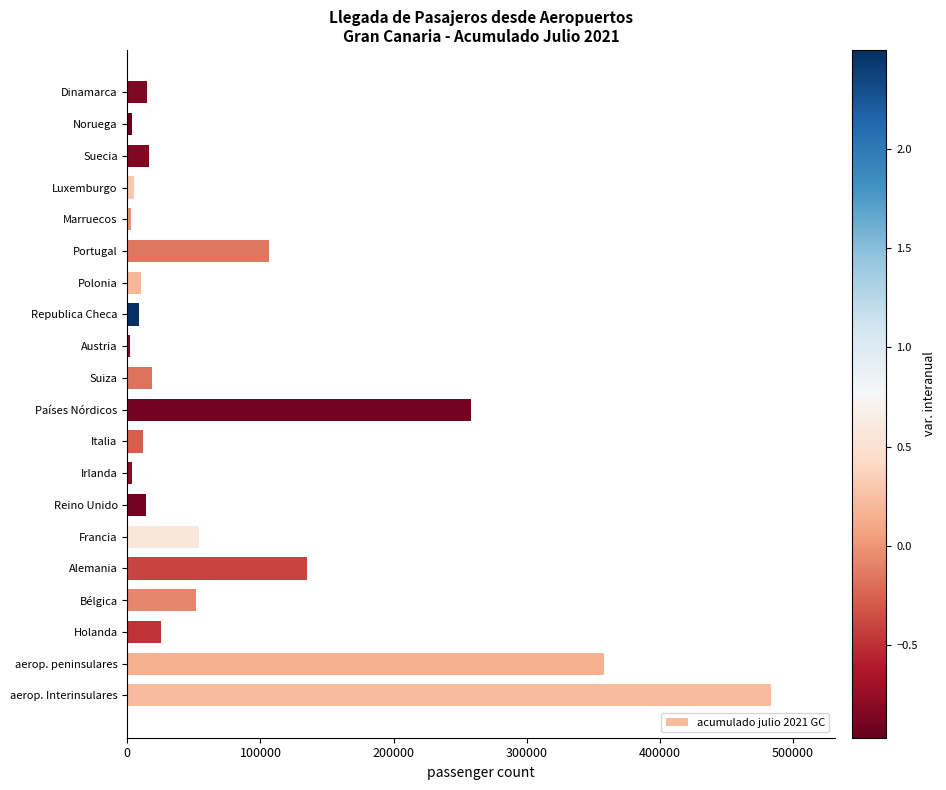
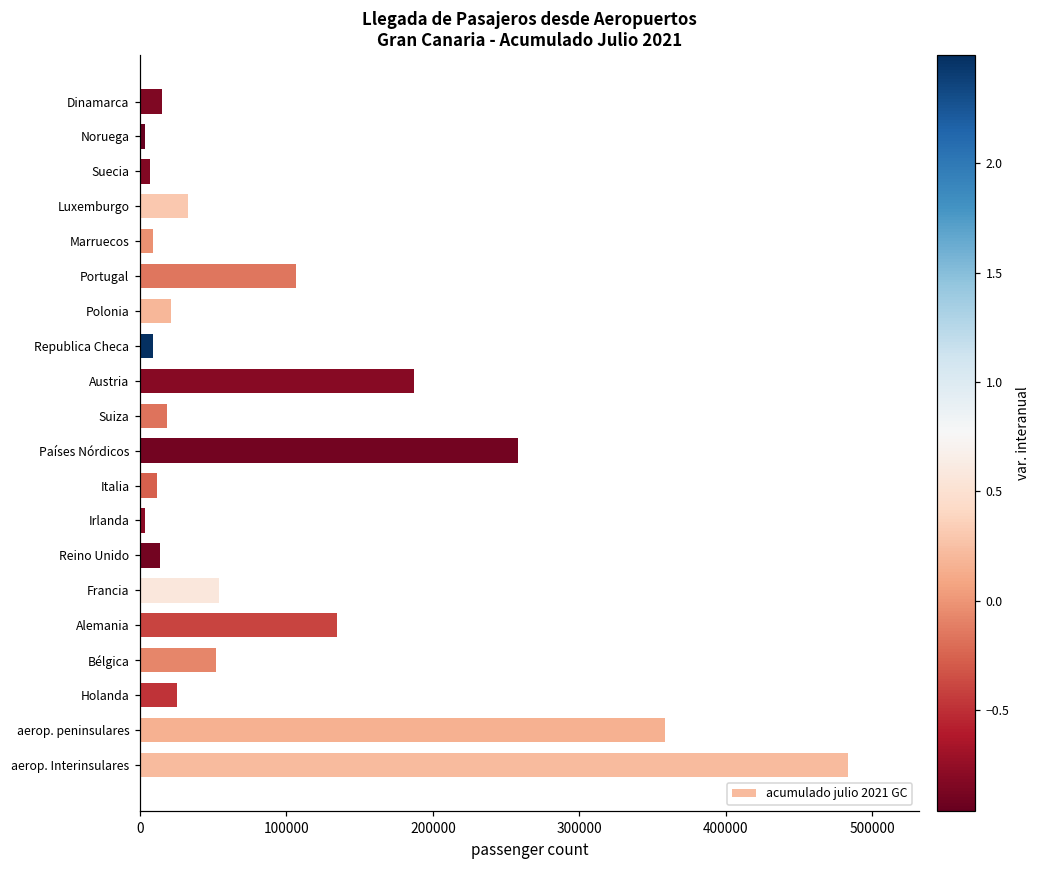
Suecia: 16000 -> 7000
Luxemburgo: 5000 -> 33000
Marruecos: 3000 -> 9000
Polonia: 11000 -> 21000
Austria: 2000 -> 187000
